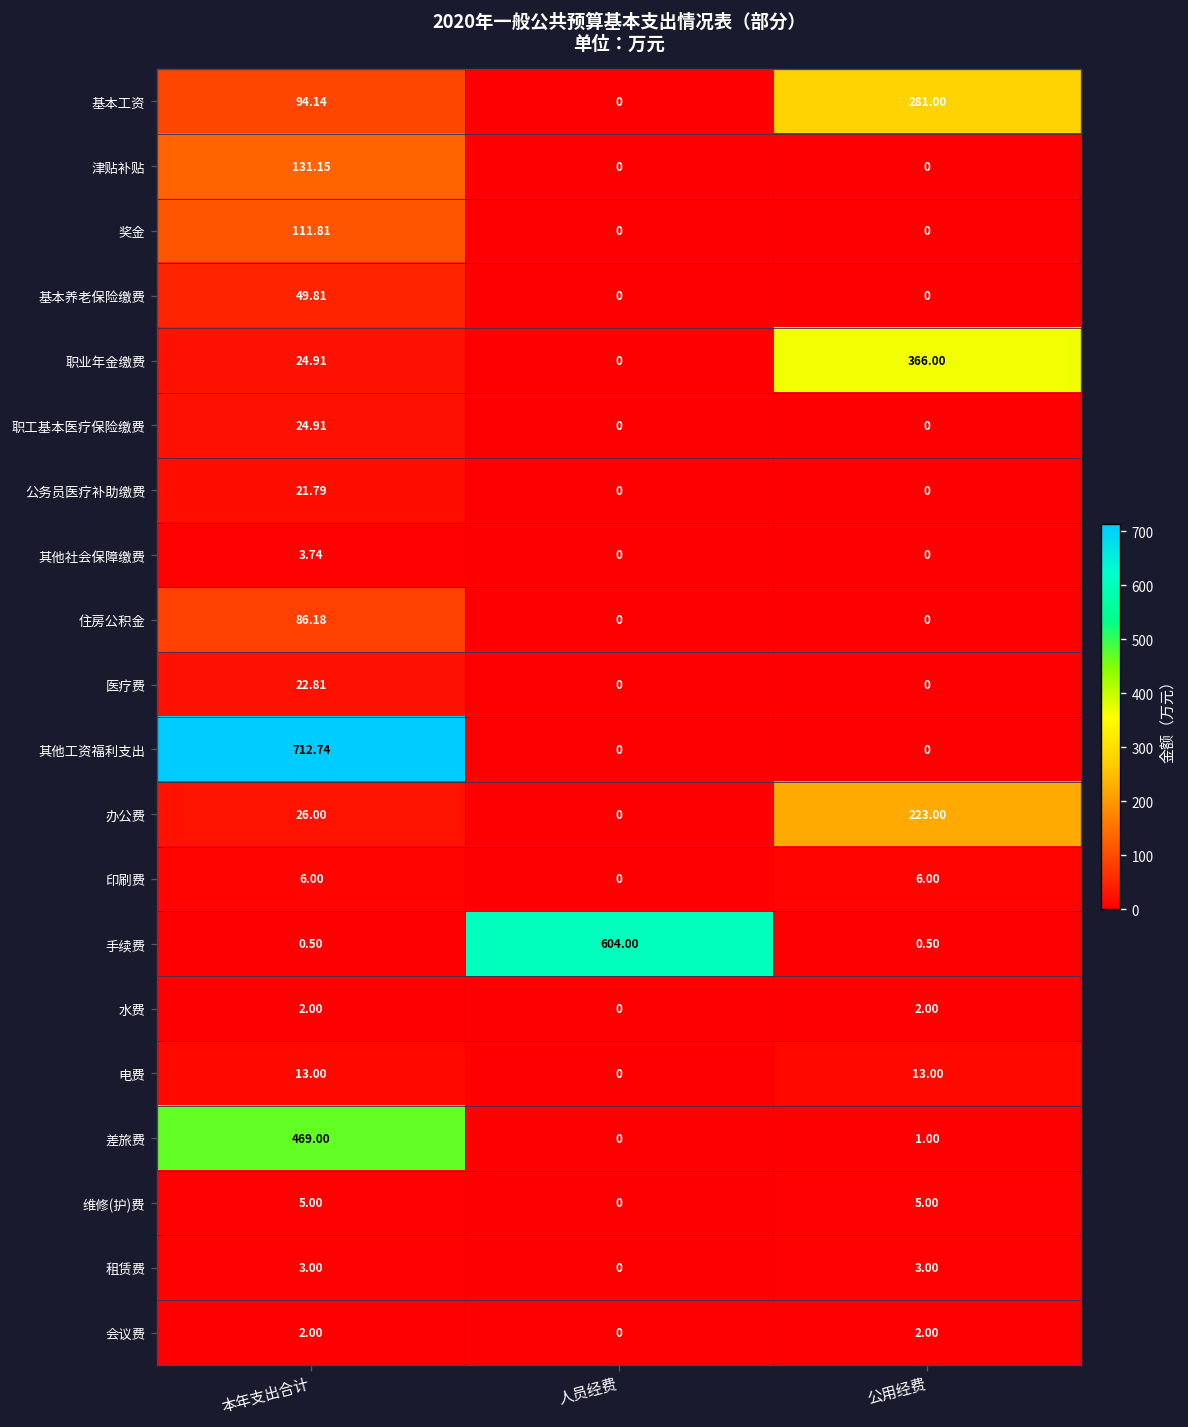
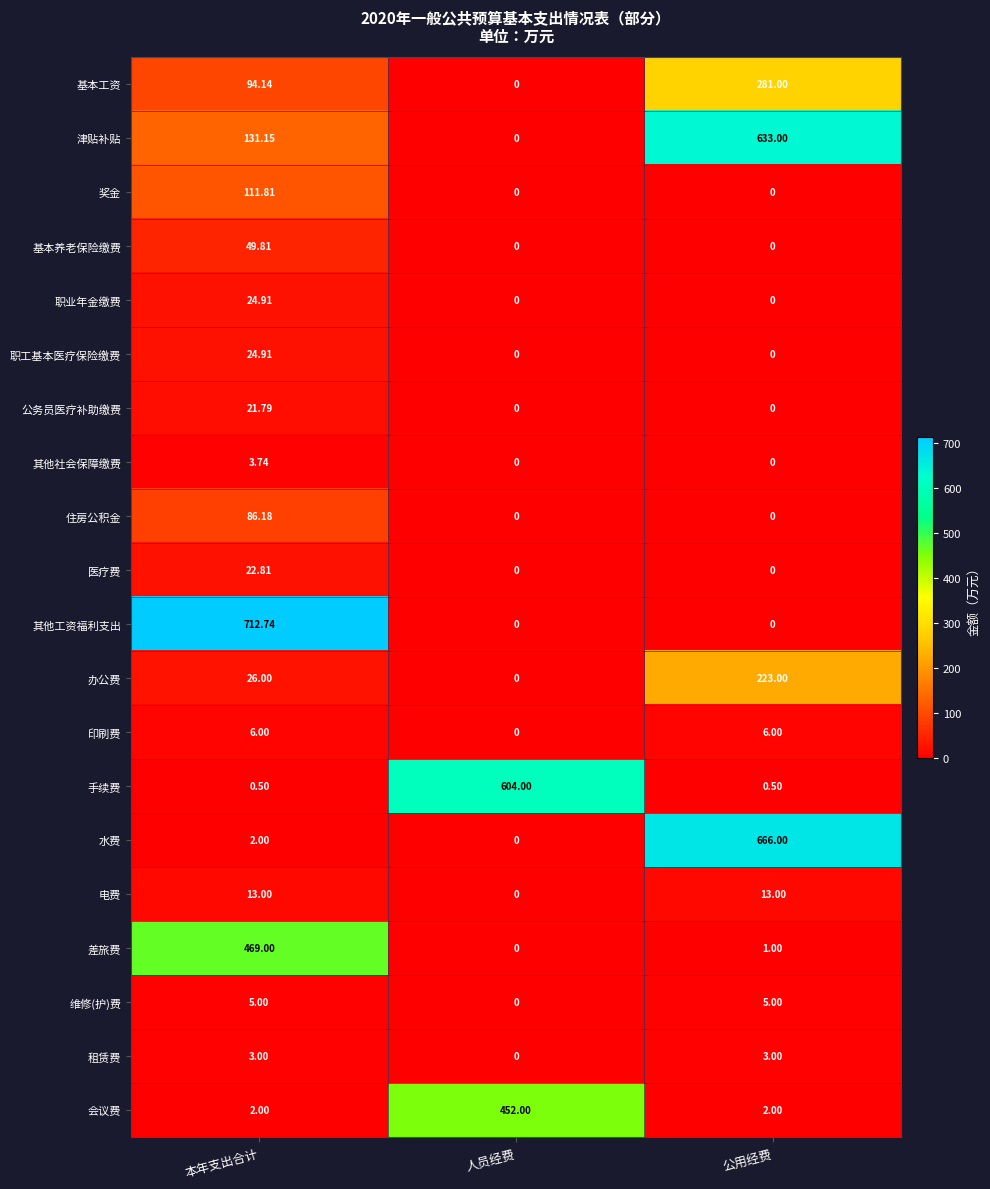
津贴补贴, 公用经费: 0 -> 633.00
职业年金缴费, 公用经费: 366.00 -> 0
水费, 公用经费: 2.00 -> 666.00
会议费, 人员经费: 0 -> 452.00
